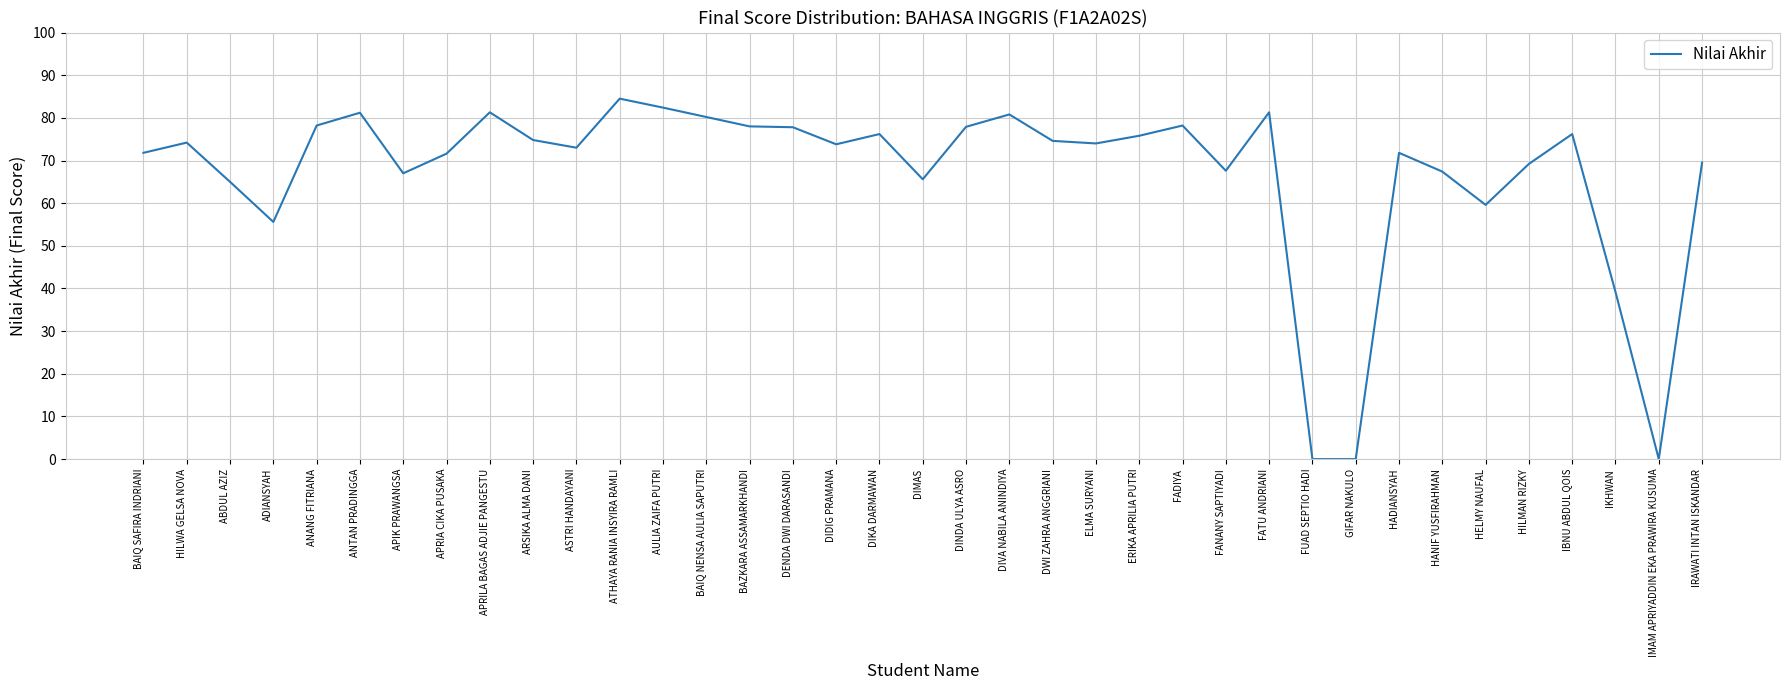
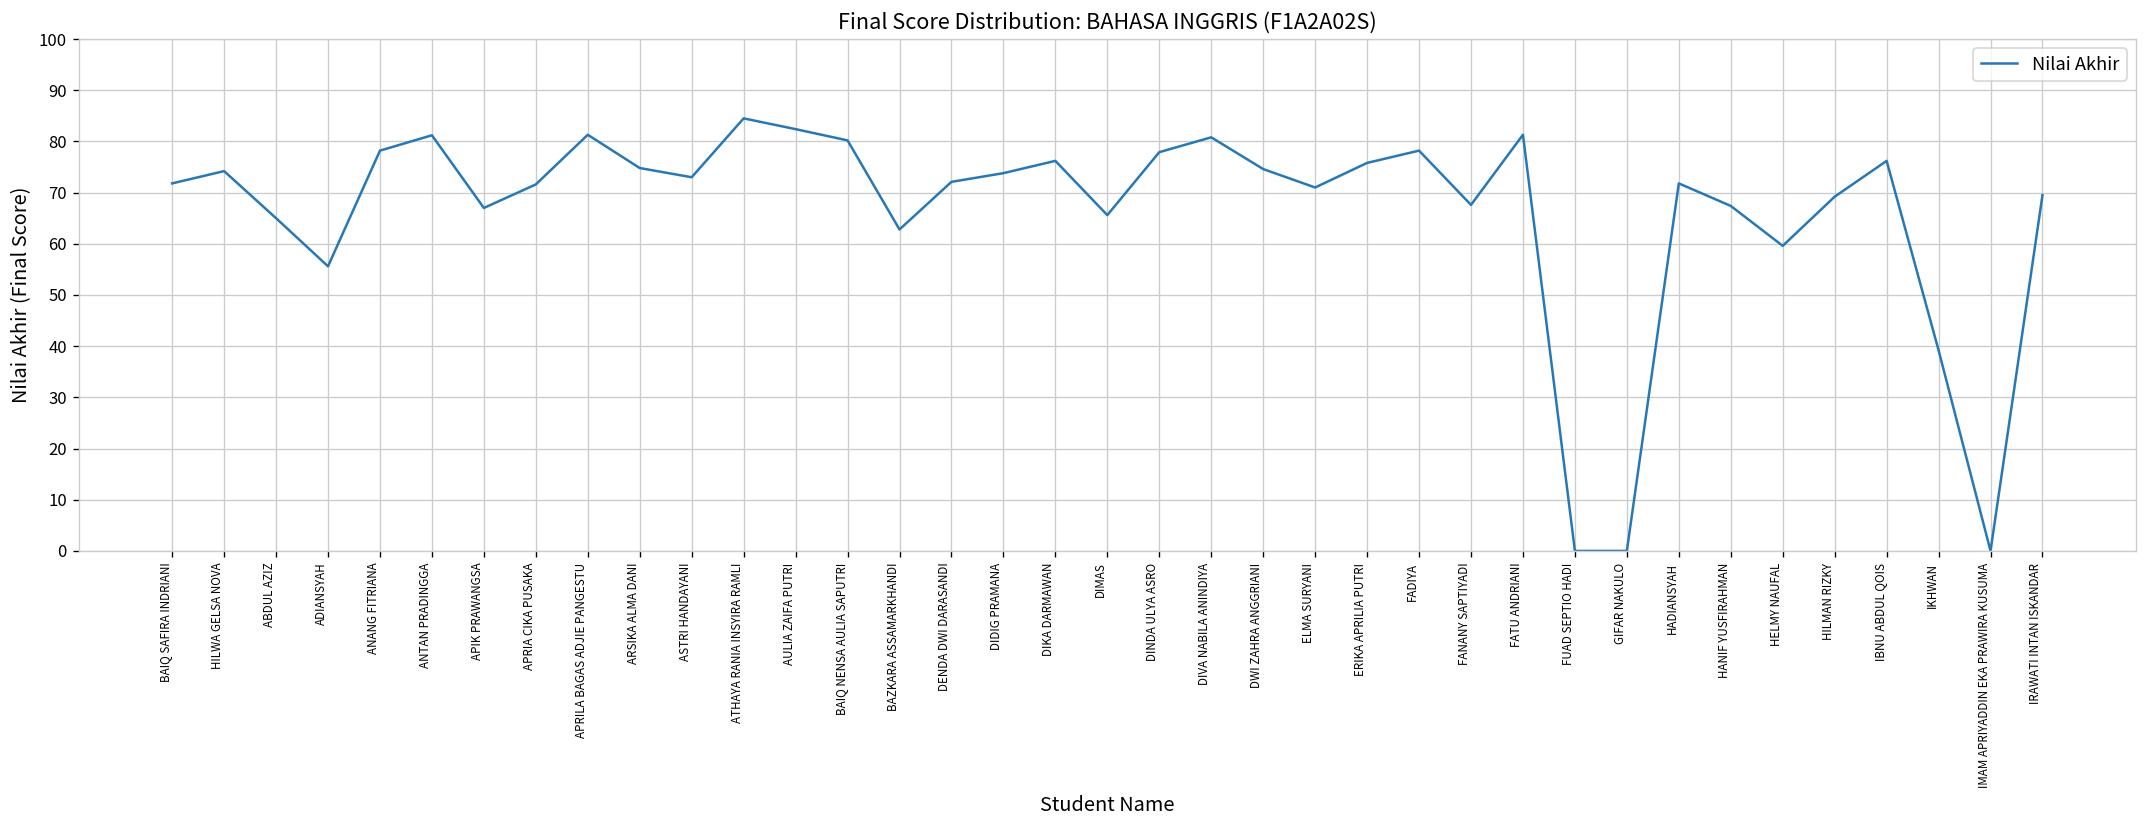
BAZKARA ASSAMARKHANDI: 78 -> 63
DENDA DWI DARASANDI: 78 -> 72
ELMA SURYANI: 74 -> 71
